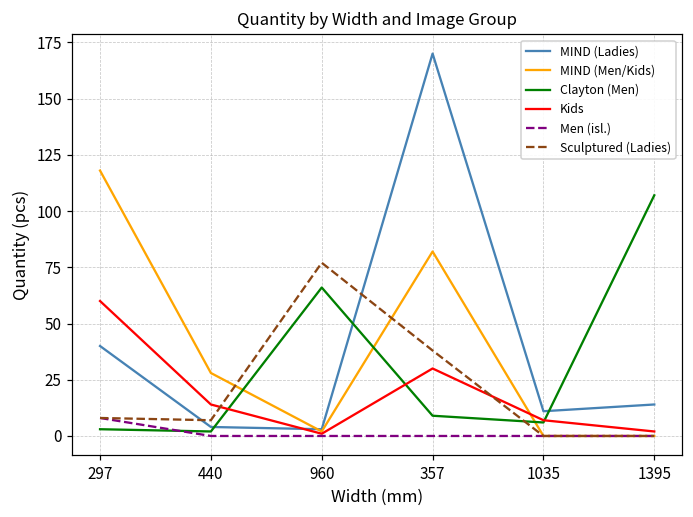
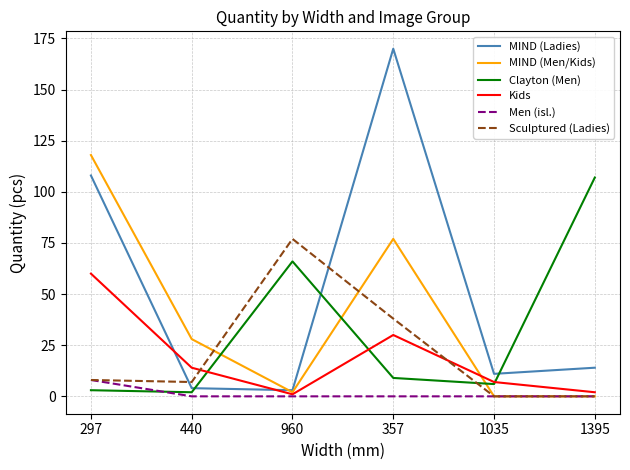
MIND (Ladies), 297: 40 -> 108
MIND (Men/Kids), 357: 82 -> 77
